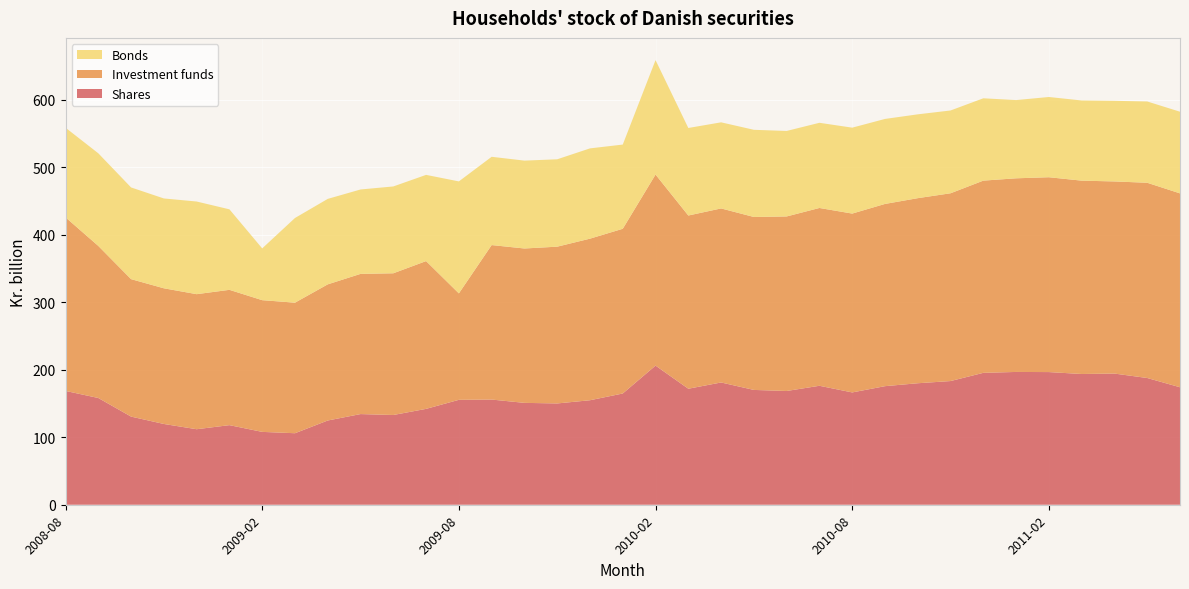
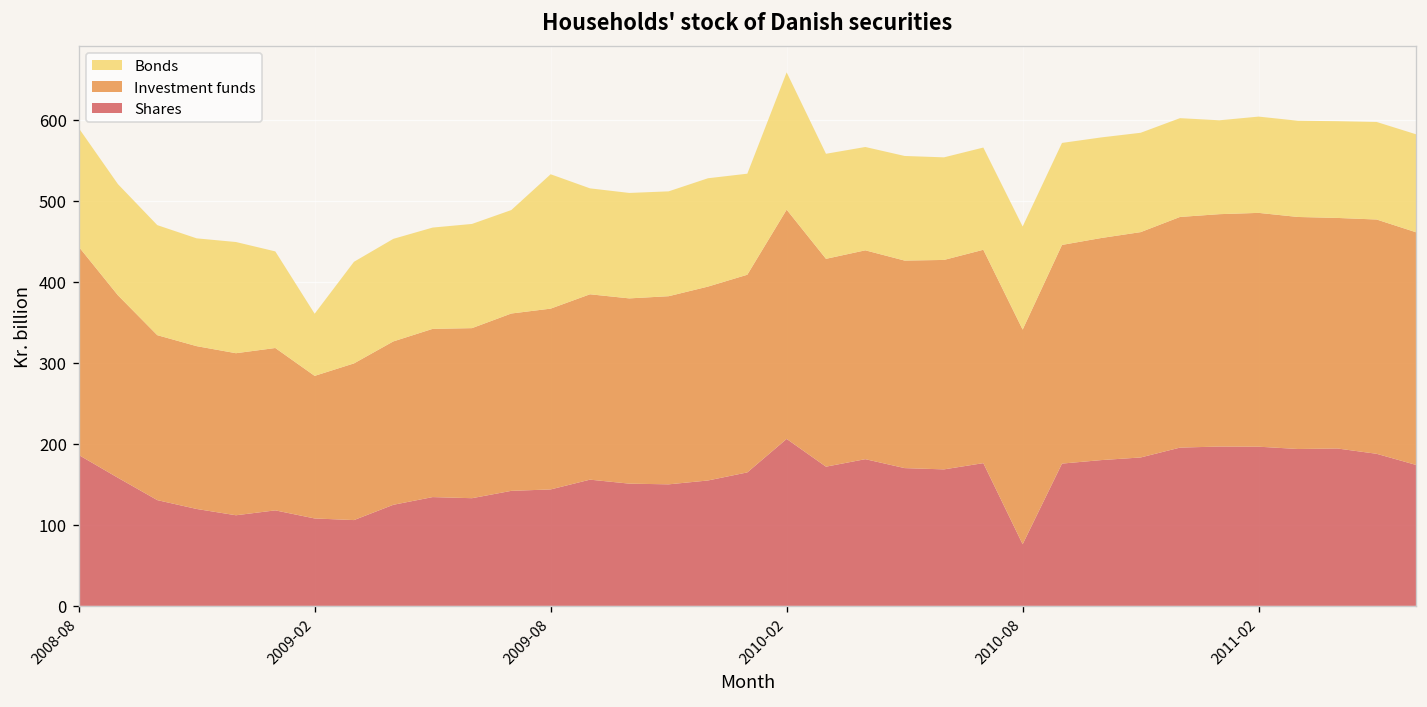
Shares, 2008-08: 170 -> 190
Bonds, 2008-08: 130 -> 150
Investment funds, 2009-02: 200 -> 180
Shares, 2009-08: 160 -> 140
Investment funds, 2009-08: 160 -> 220
Shares, 2010-08: 170 -> 80
